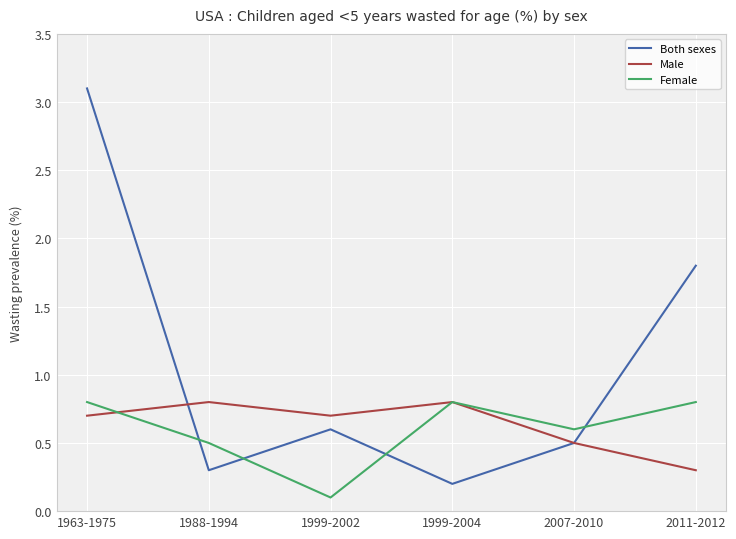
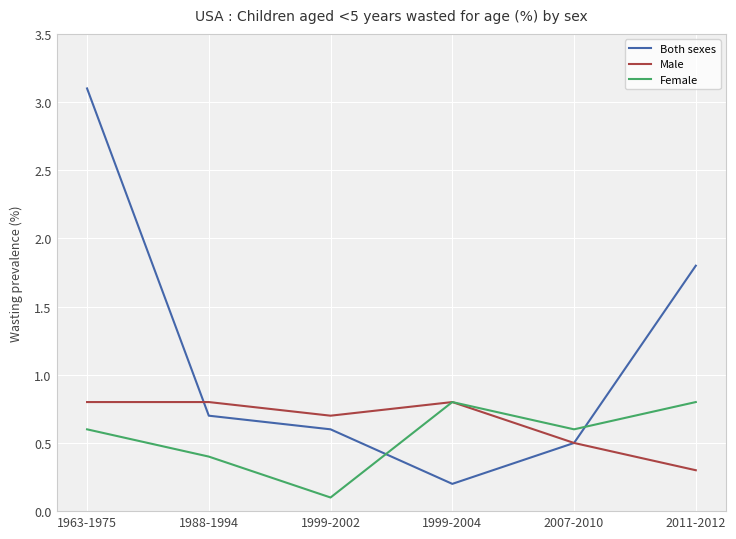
Male, 1963-1975: 0.7 -> 0.8
Female, 1963-1975: 0.8 -> 0.6
Both sexes, 1988-1994: 0.3 -> 0.7
Female, 1988-1994: 0.5 -> 0.4
